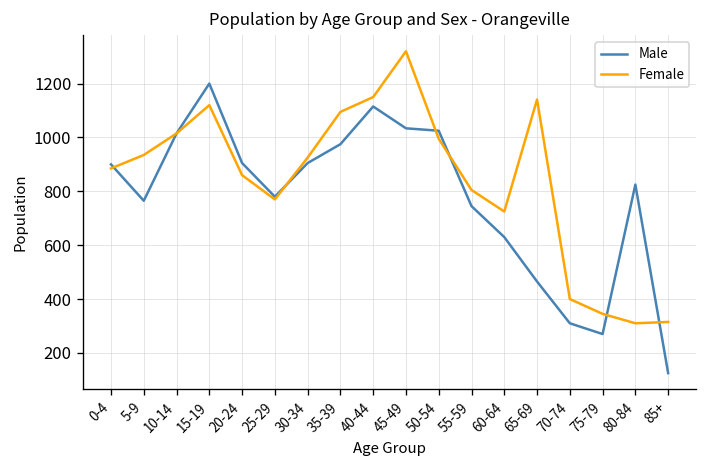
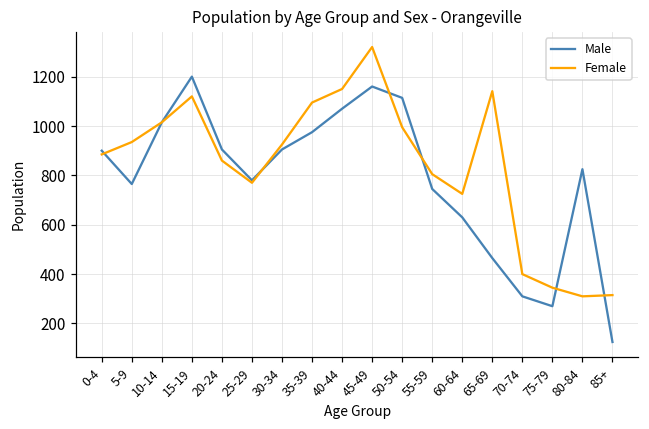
Male, 40-44: 1120 -> 1070
Male, 45-49: 1030 -> 1160
Male, 50-54: 1030 -> 1110
